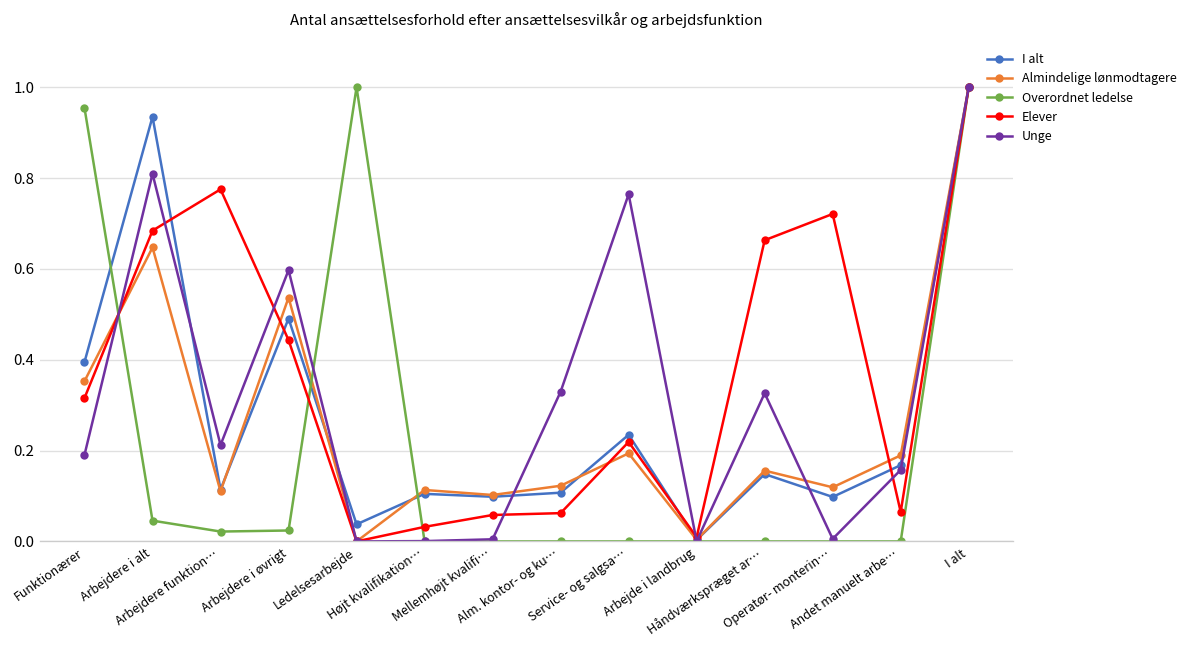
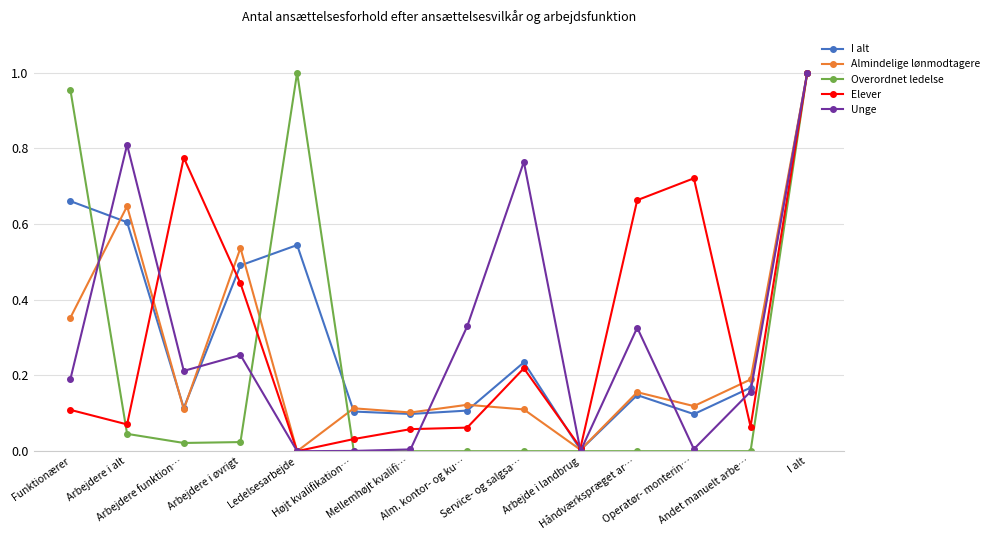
I alt, Funktionærer: 0.40 -> 0.66
Elever, Funktionærer: 0.32 -> 0.11
I alt, Arbejdere i alt: 0.93 -> 0.60
Elever, Arbejdere i alt: 0.68 -> 0.07
Unge, Arbejdere i øvrigt: 0.60 -> 0.25
I alt, Ledelsesarbejde: 0.04 -> 0.54
Almindelige lønmodtagere, Service- og salgsa…: 0.19 -> 0.11
